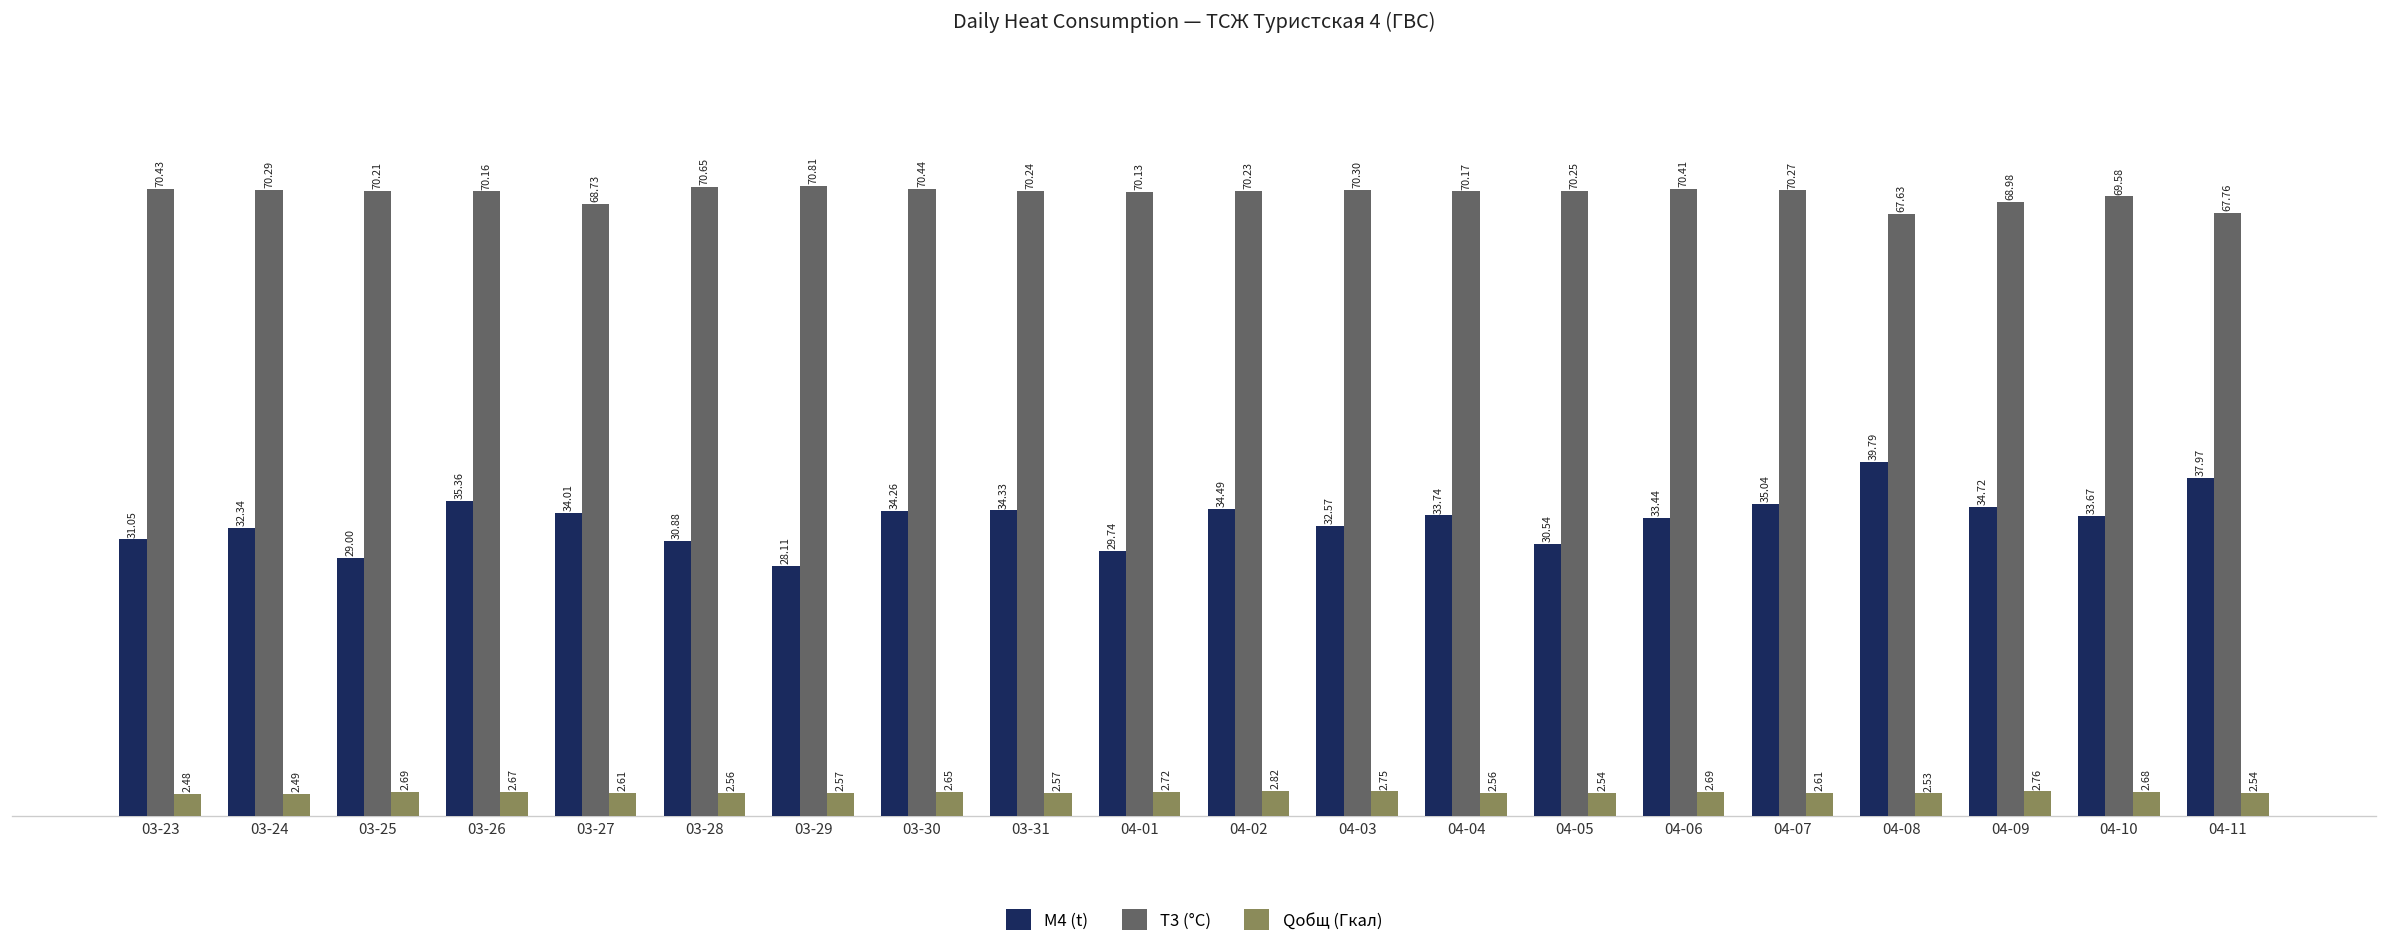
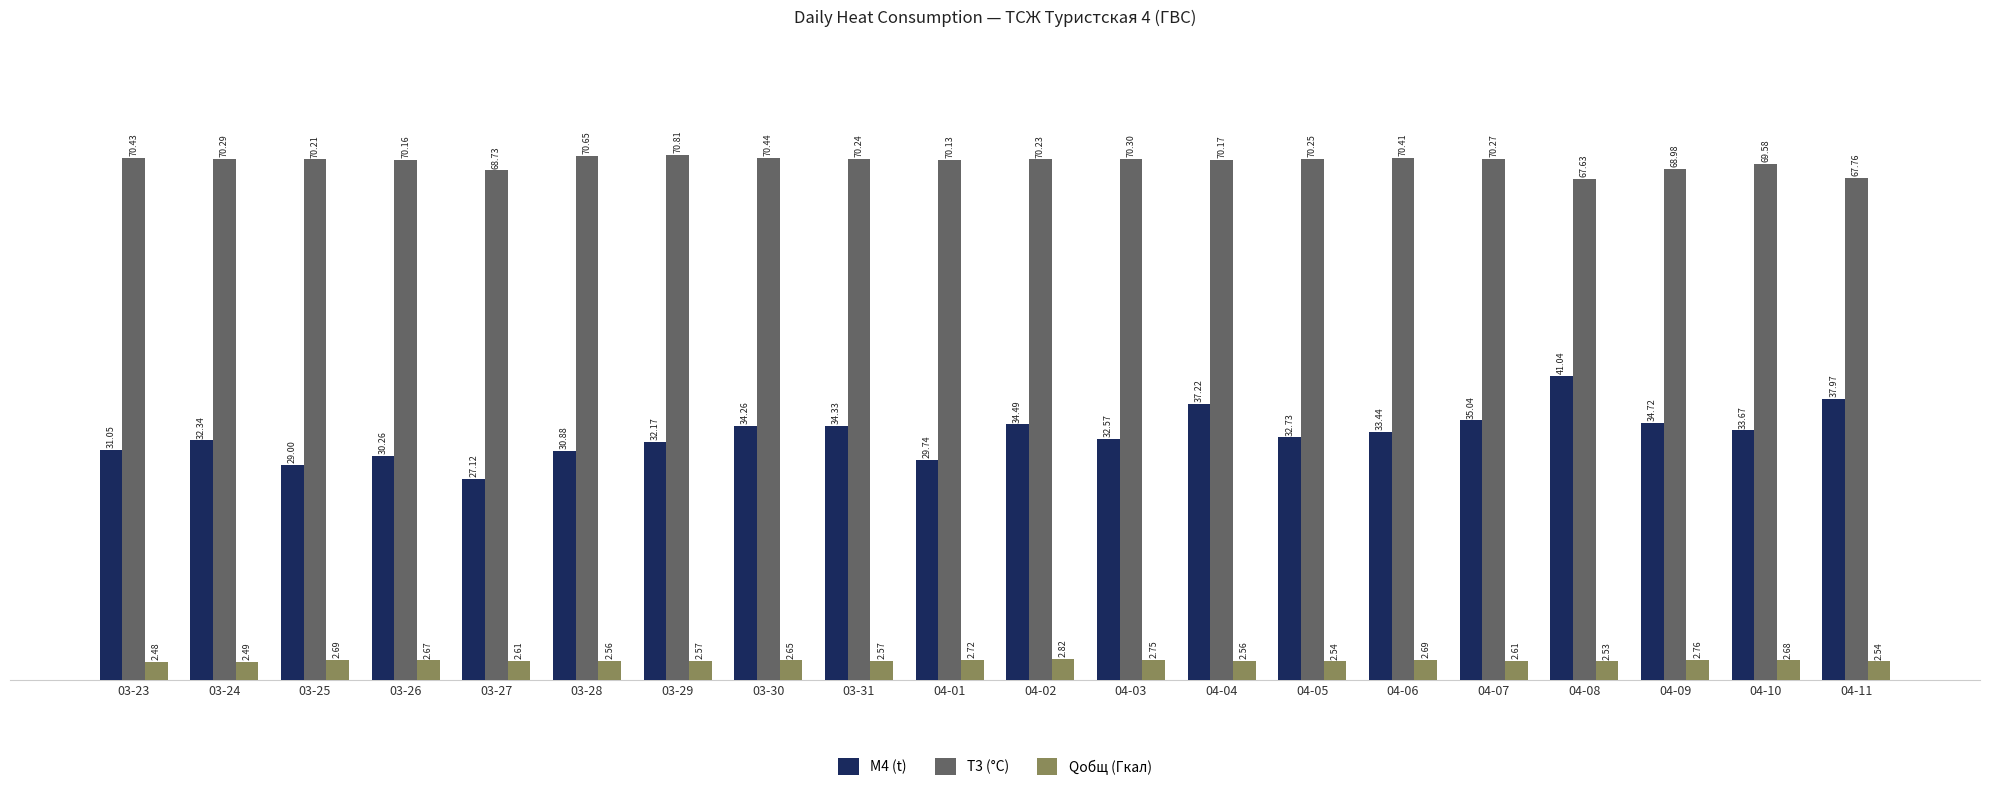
M4 (t), 03-26: 35.36 -> 30.26
M4 (t), 03-27: 34.01 -> 27.12
M4 (t), 03-29: 28.11 -> 32.17
M4 (t), 04-04: 33.74 -> 37.22
M4 (t), 04-05: 30.54 -> 32.73
M4 (t), 04-08: 39.79 -> 41.04
